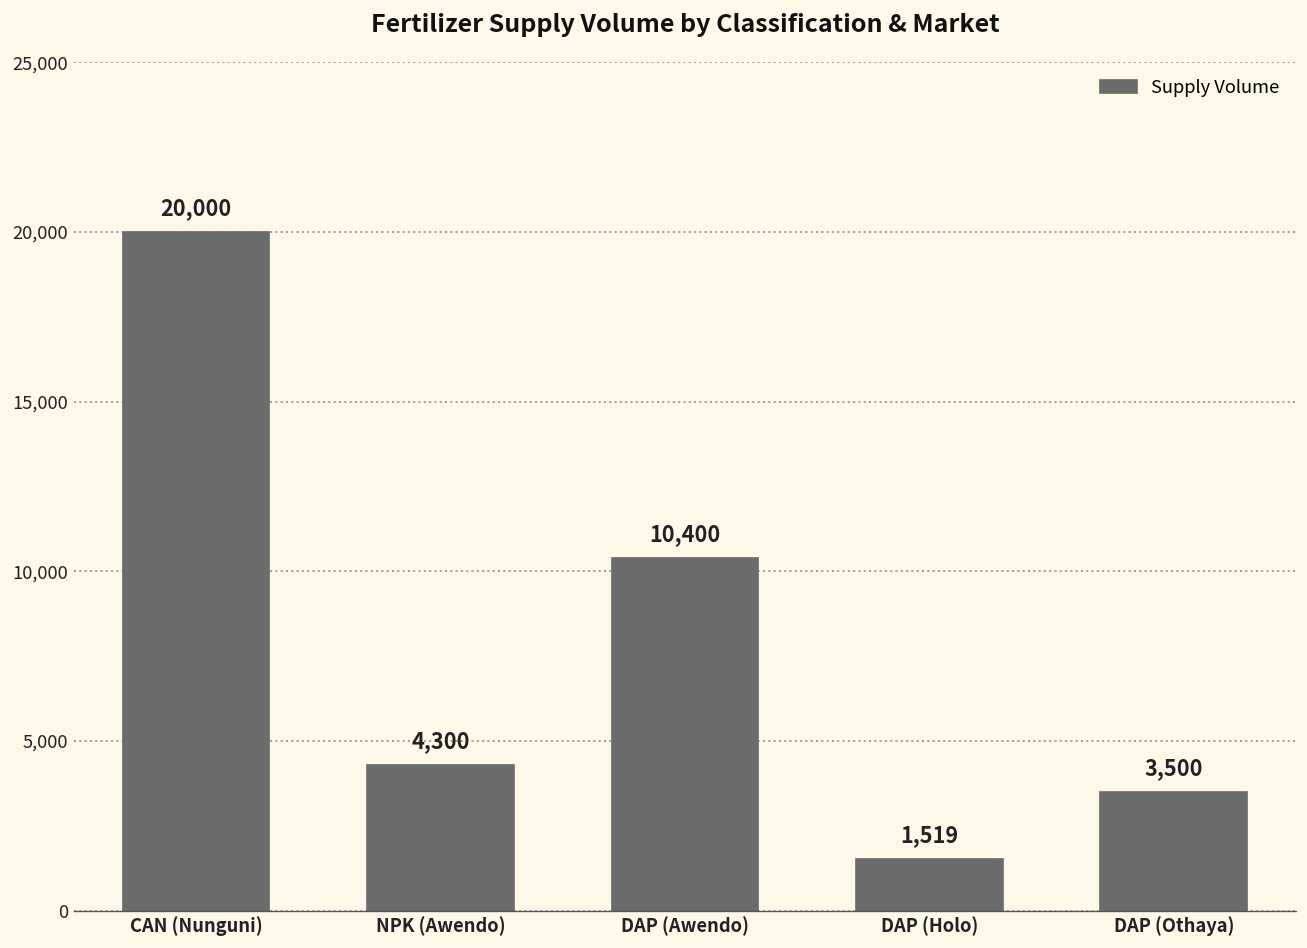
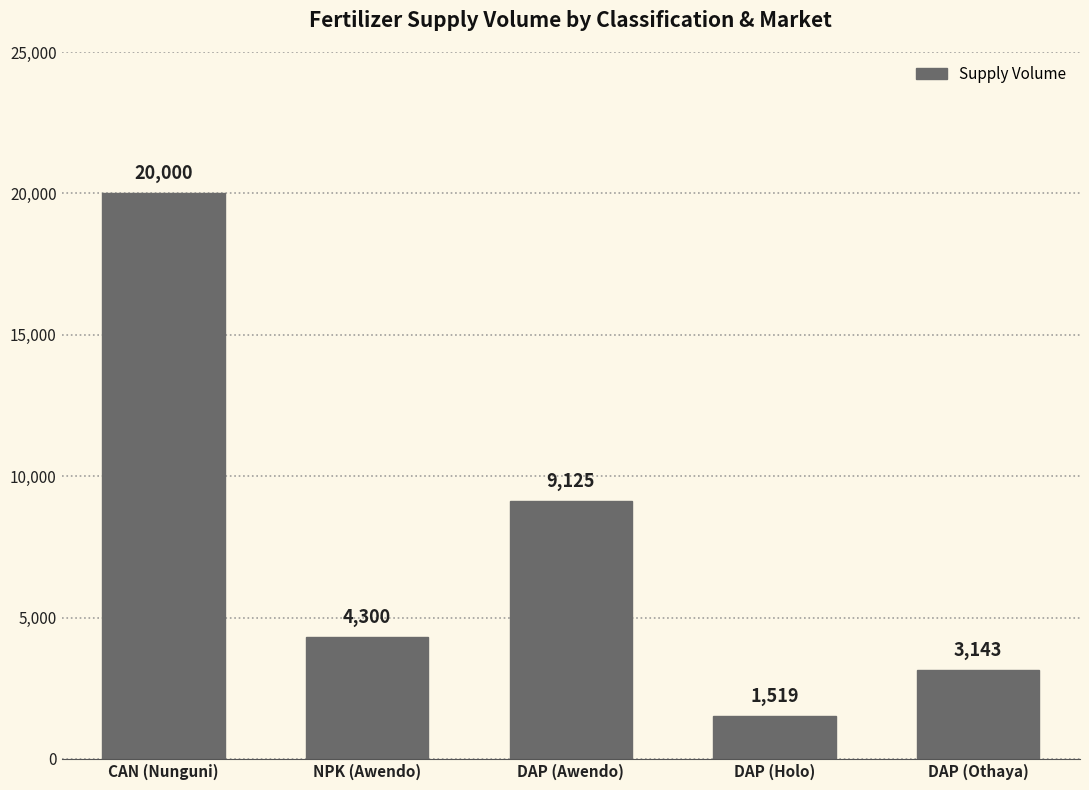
DAP (Awendo): 10,400 -> 9,125
DAP (Othaya): 3,500 -> 3,143
